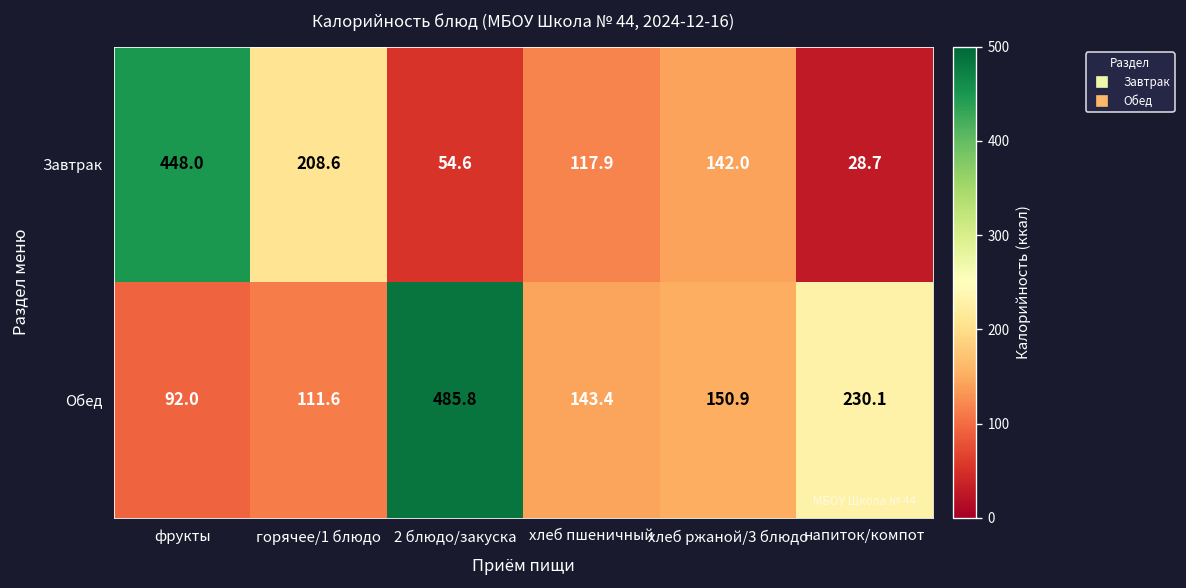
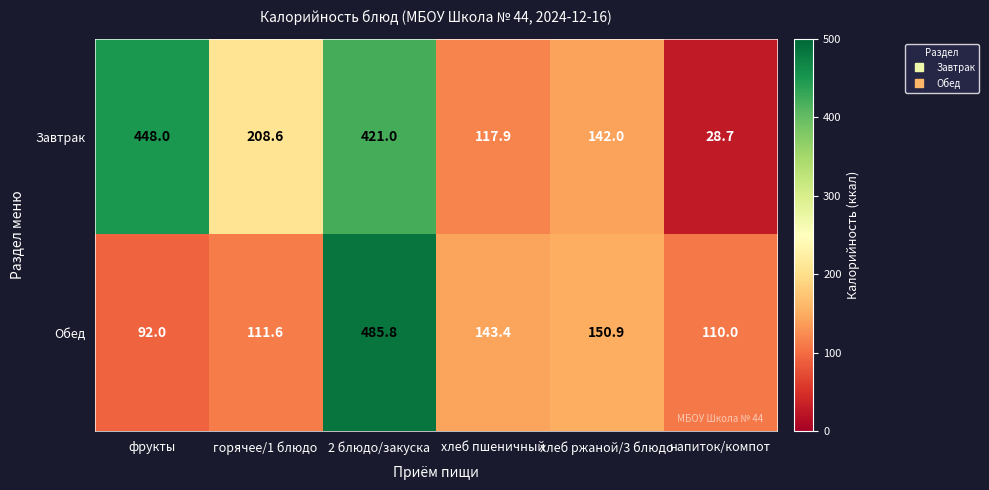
Завтрак, 2 блюдо/закуска: 54.6 -> 421.0
Обед, напиток/компот: 230.1 -> 110.0
